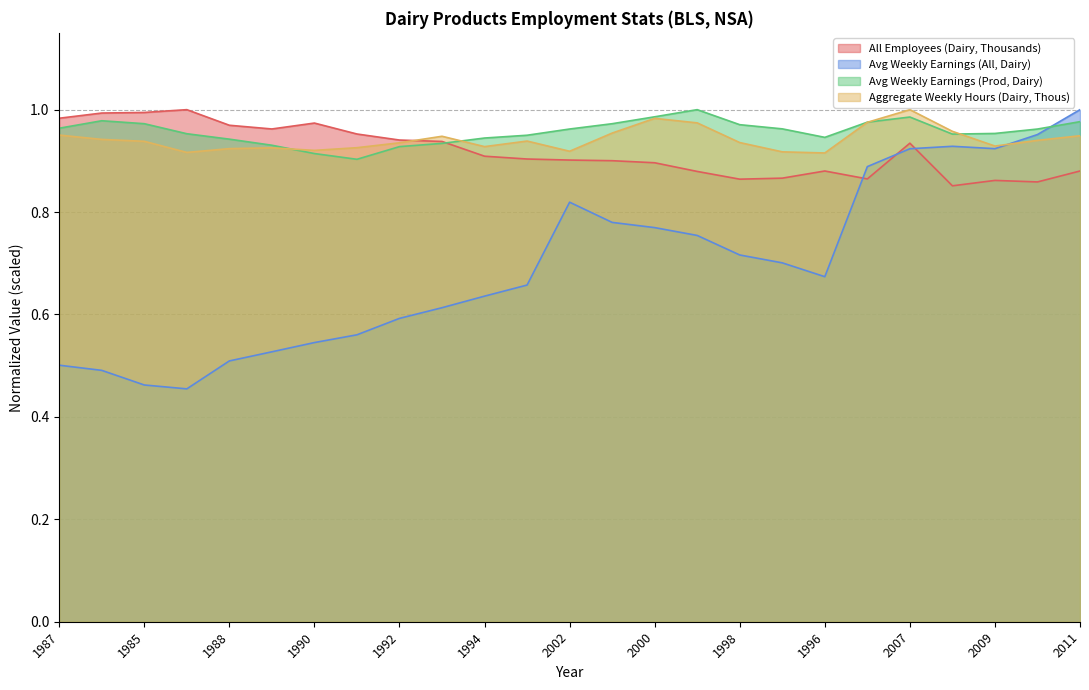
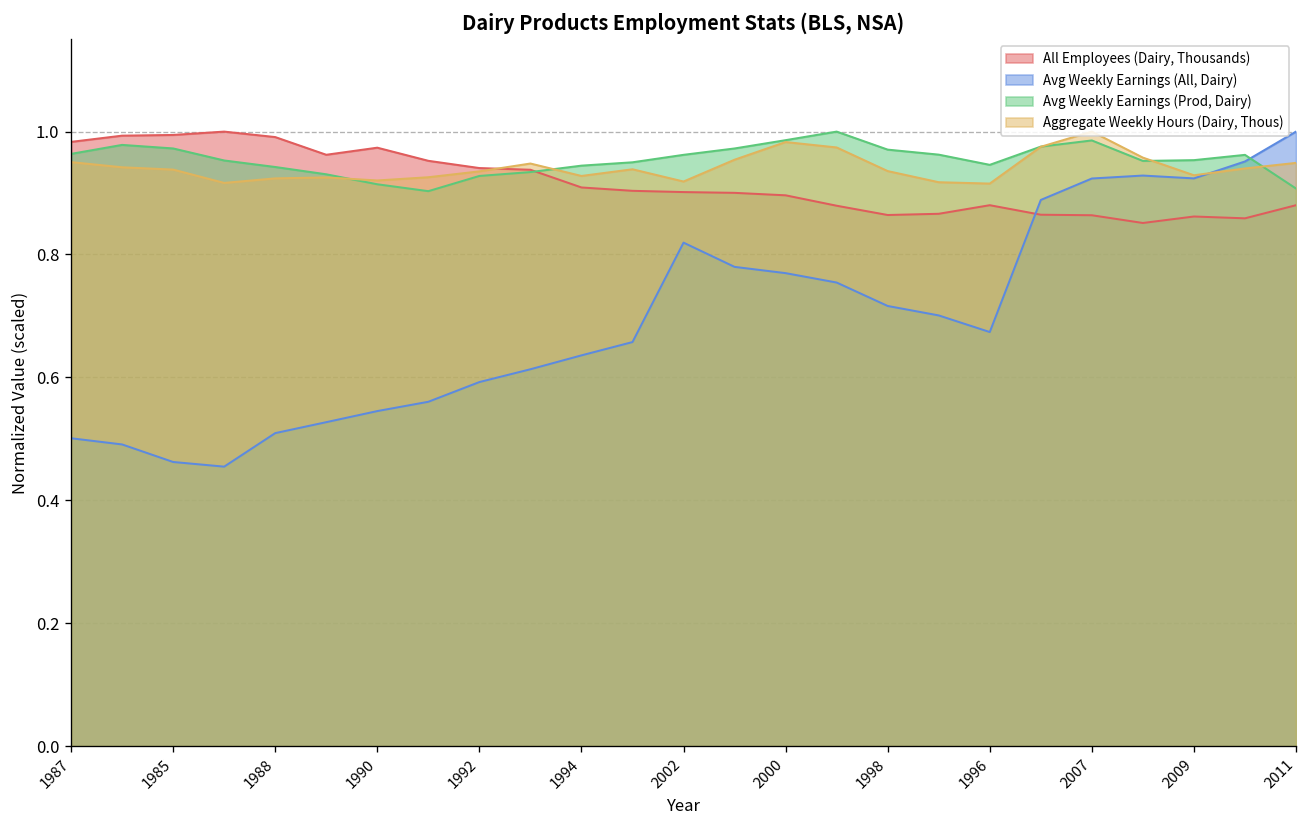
All Employees (Dairy, Thousands), 1988: 0.97 -> 0.99
All Employees (Dairy, Thousands), 2007: 0.93 -> 0.86
Avg Weekly Earnings (Prod, Dairy), 2011: 0.98 -> 0.91
